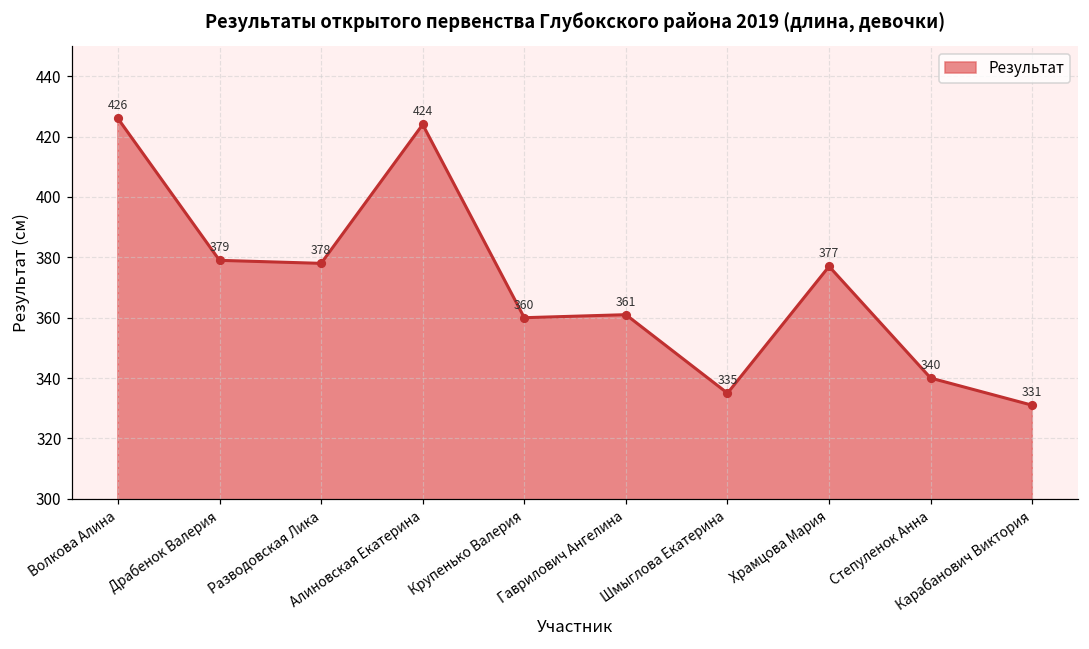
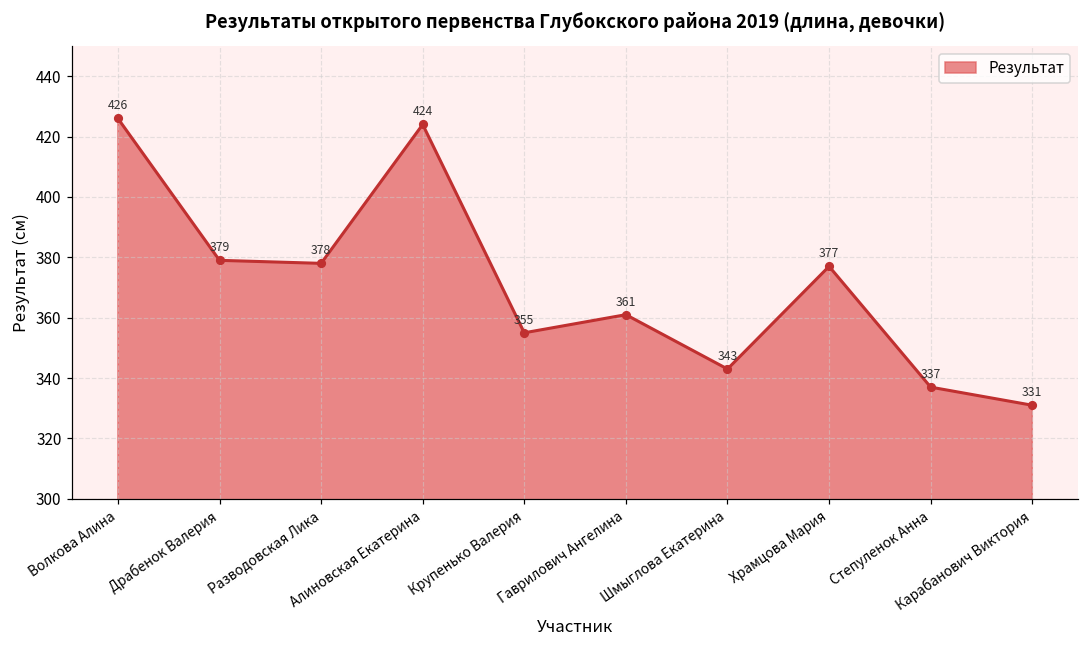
Крупенько Валерия: 360 -> 355
Шмыглова Екатерина: 335 -> 343
Степуленок Анна: 340 -> 337
